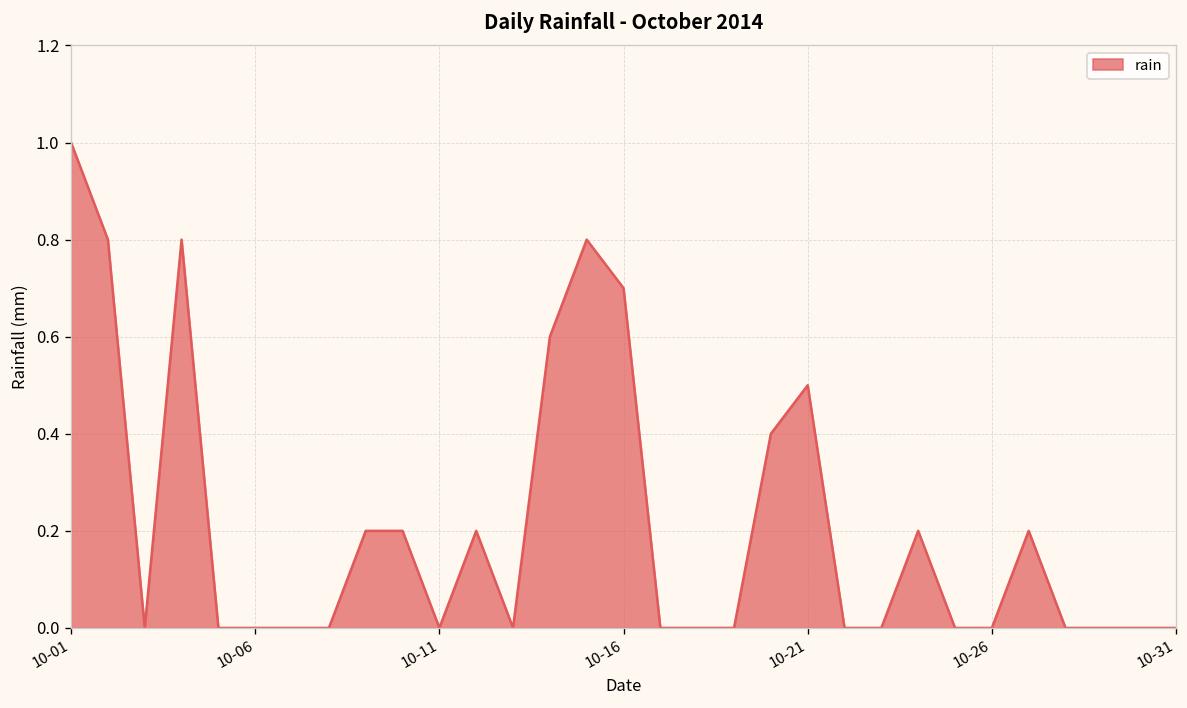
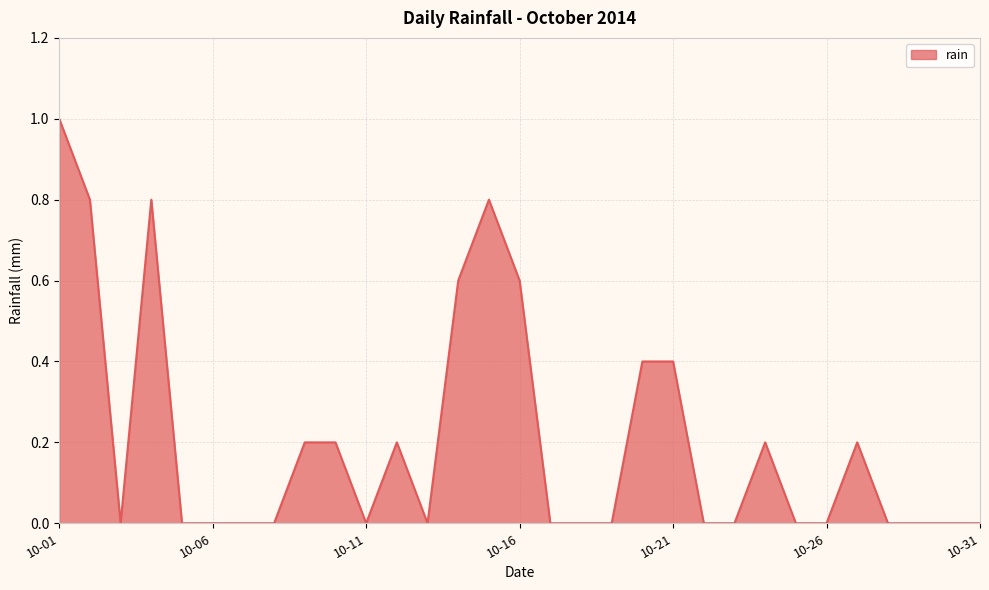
10-16: 0.7 -> 0.6
10-21: 0.5 -> 0.4
